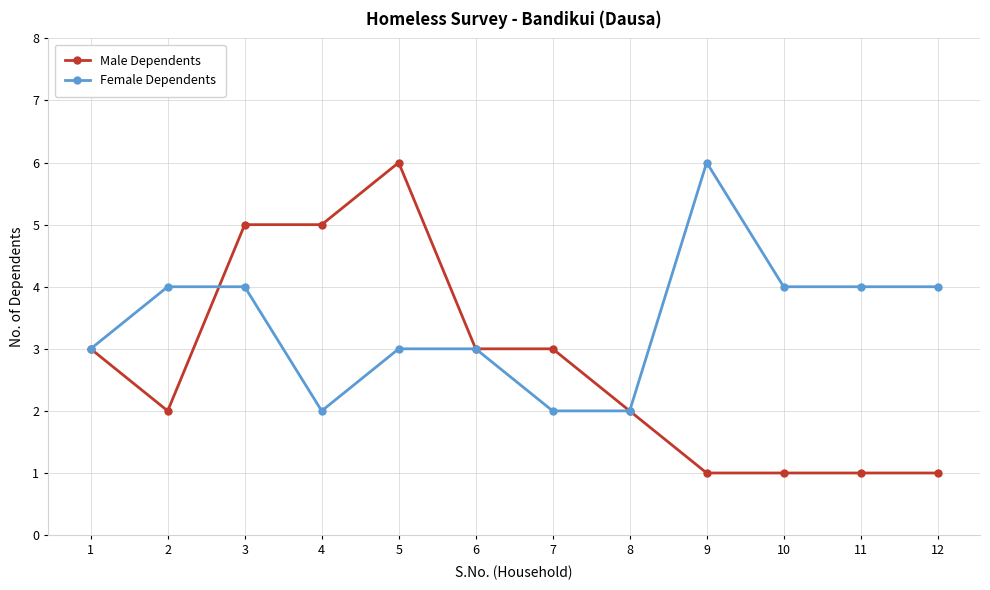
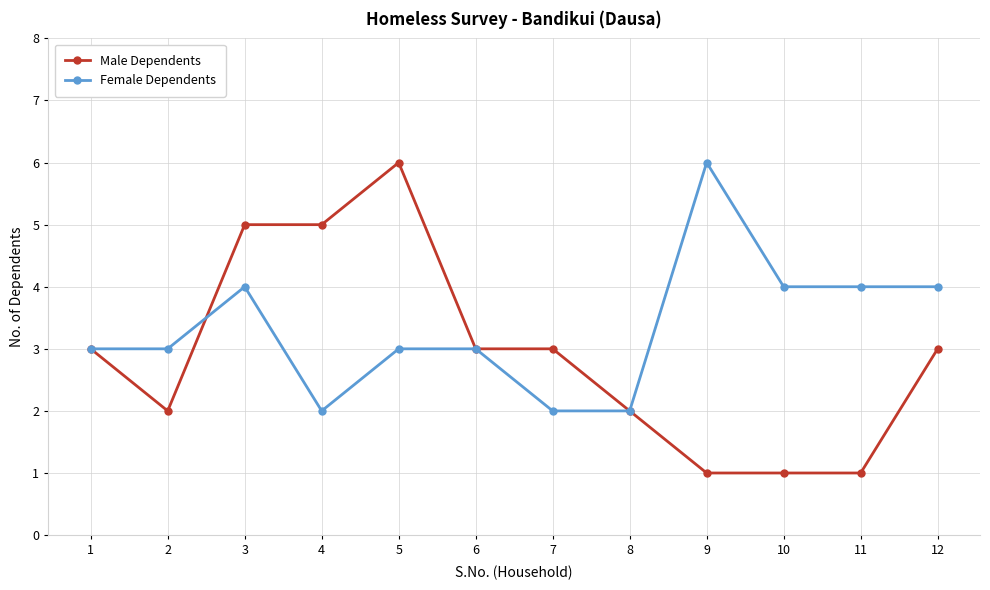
Female Dependents, 2: 4 -> 3
Male Dependents, 12: 1 -> 3
